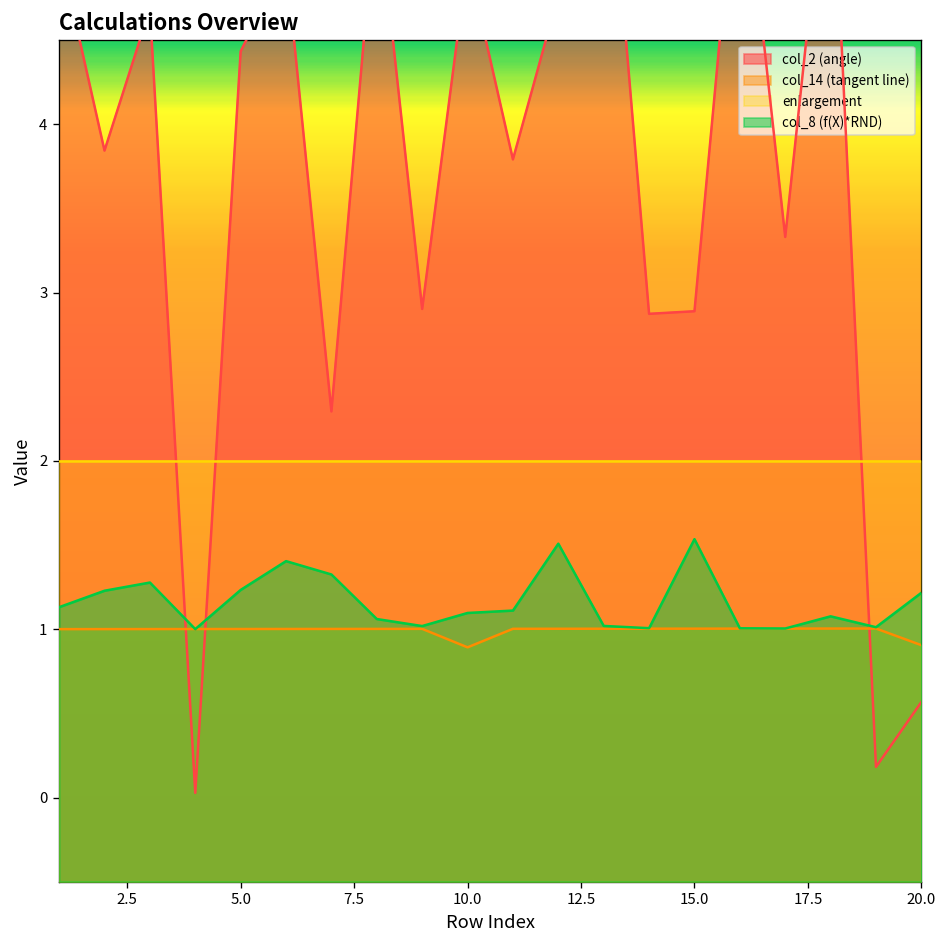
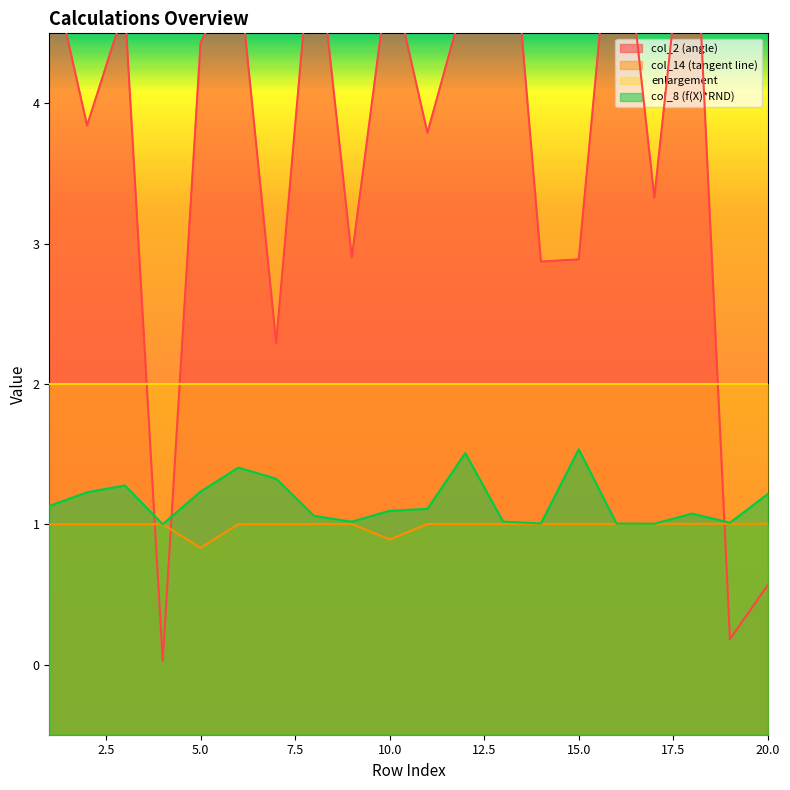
col_14 (tangent line), 5.0: 1.00 -> 0.83
col_14 (tangent line), 20.0: 0.91 -> 1.00
